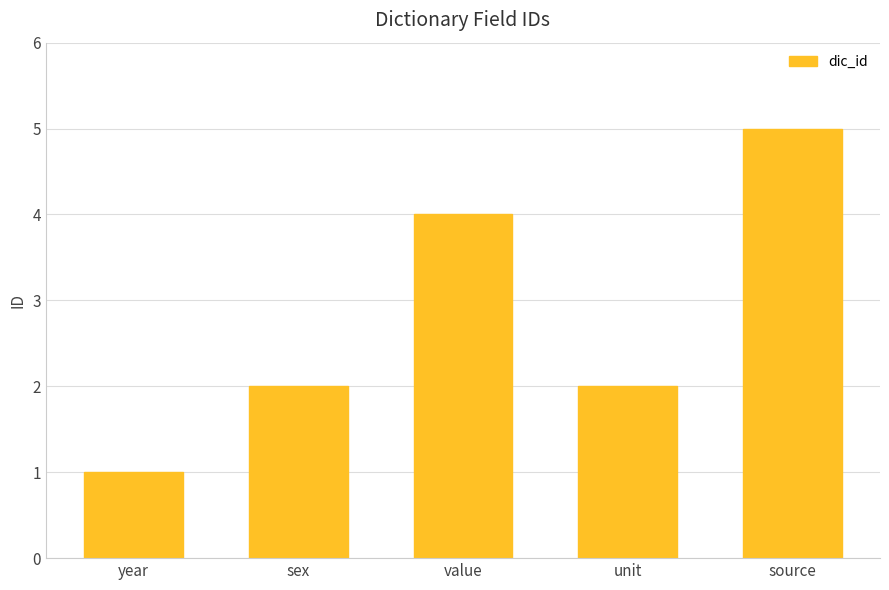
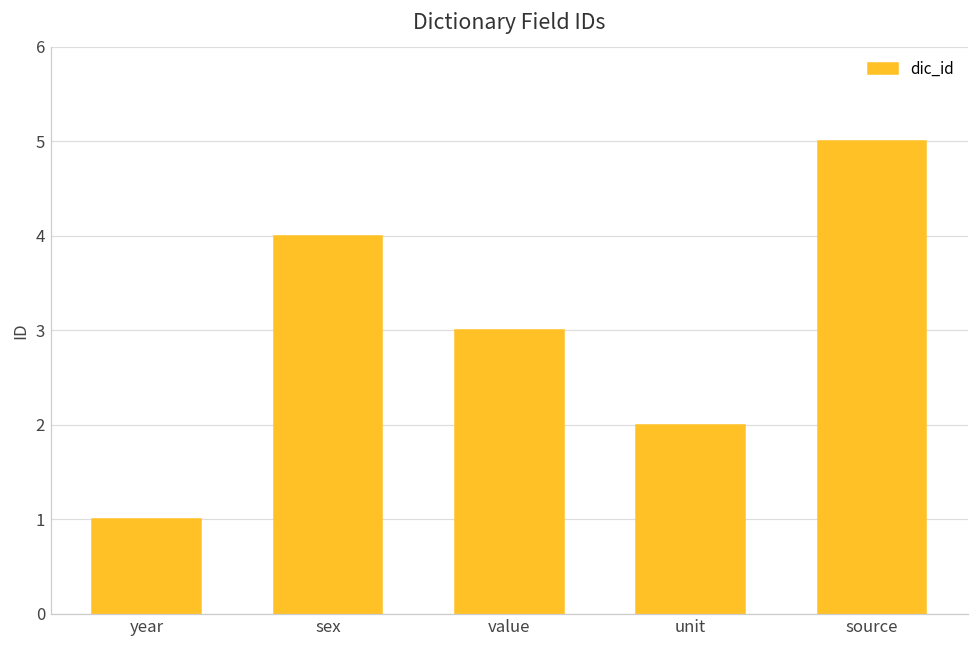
sex: 2 -> 4
value: 4 -> 3
